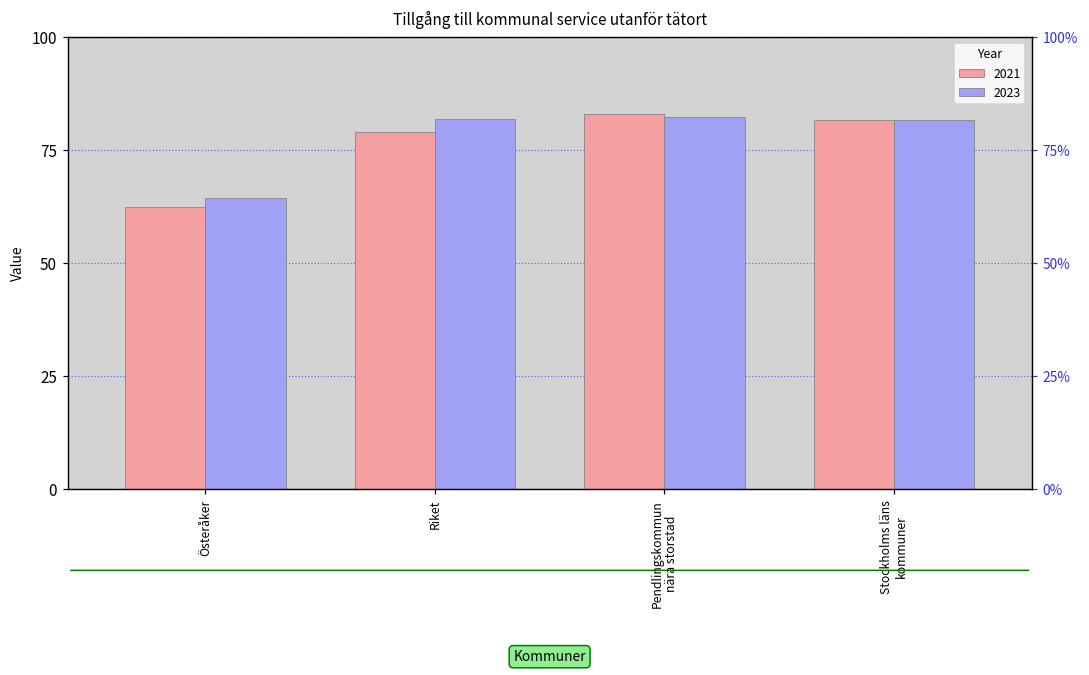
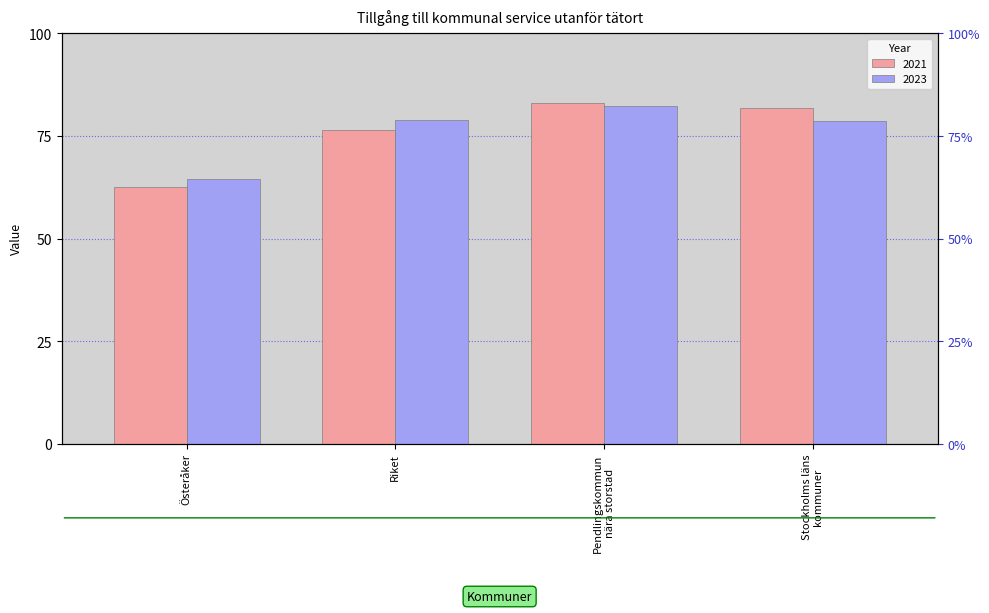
2021, Riket: 79 -> 76
2023, Riket: 82 -> 79
2023, Stockholms läns kommuner: 82 -> 79
